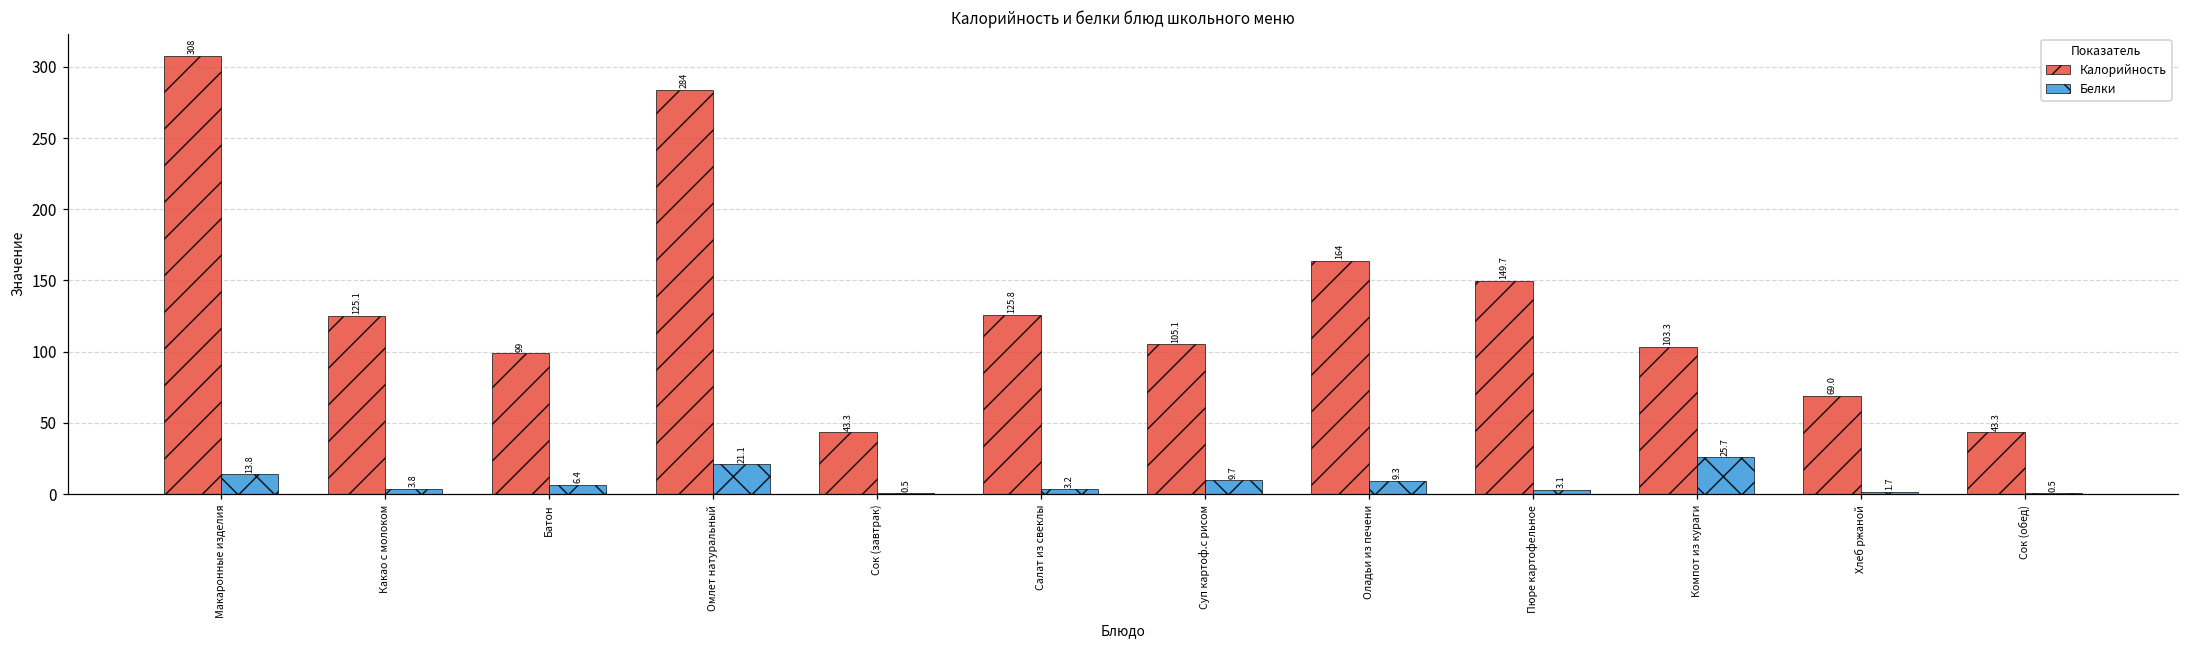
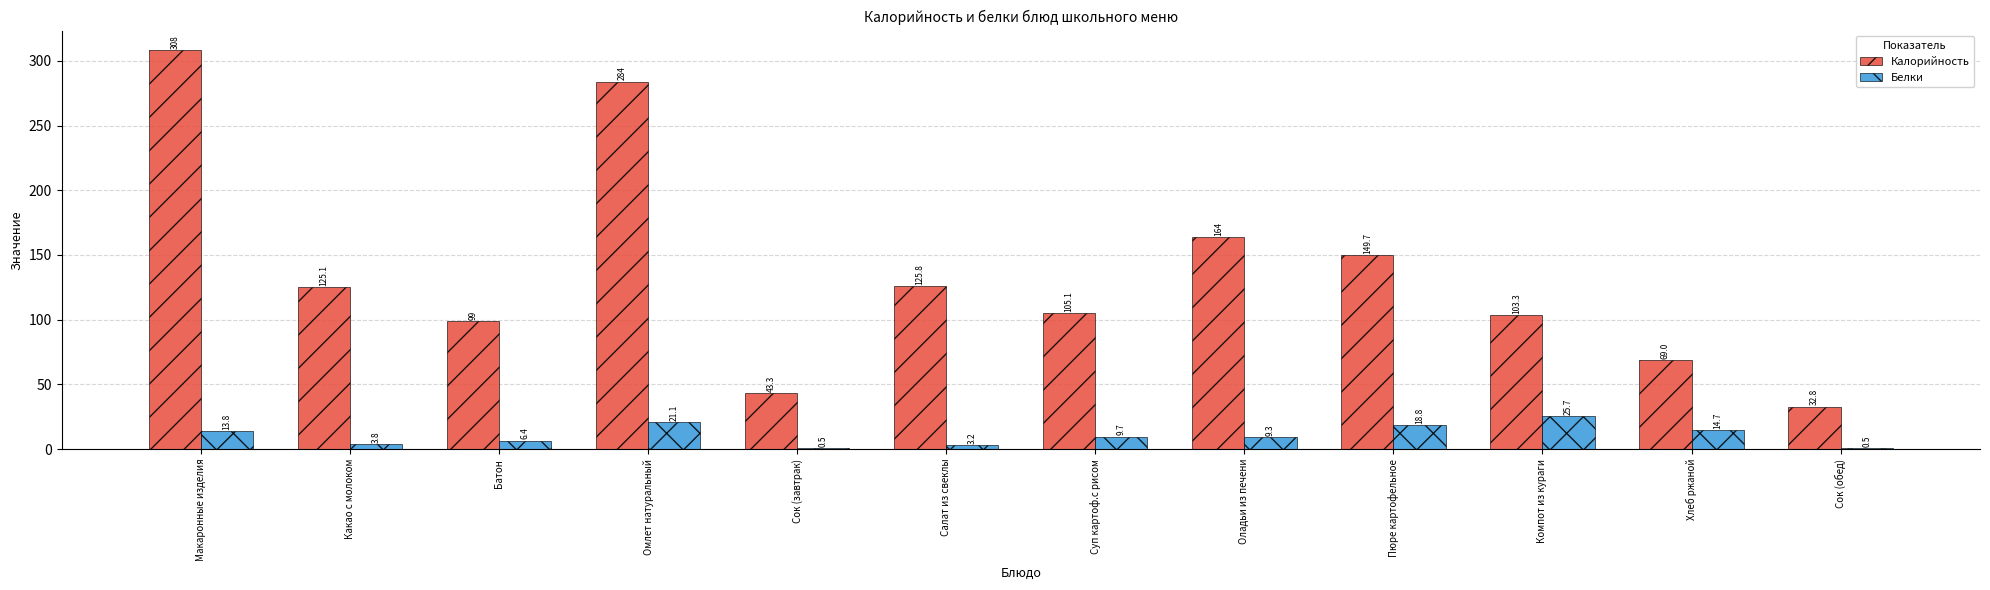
Белки, Пюре картофельное: 3.1 -> 18.8
Белки, Хлеб ржаной: 1.7 -> 14.7
Калорийность, Сок (обед): 43.3 -> 32.8
